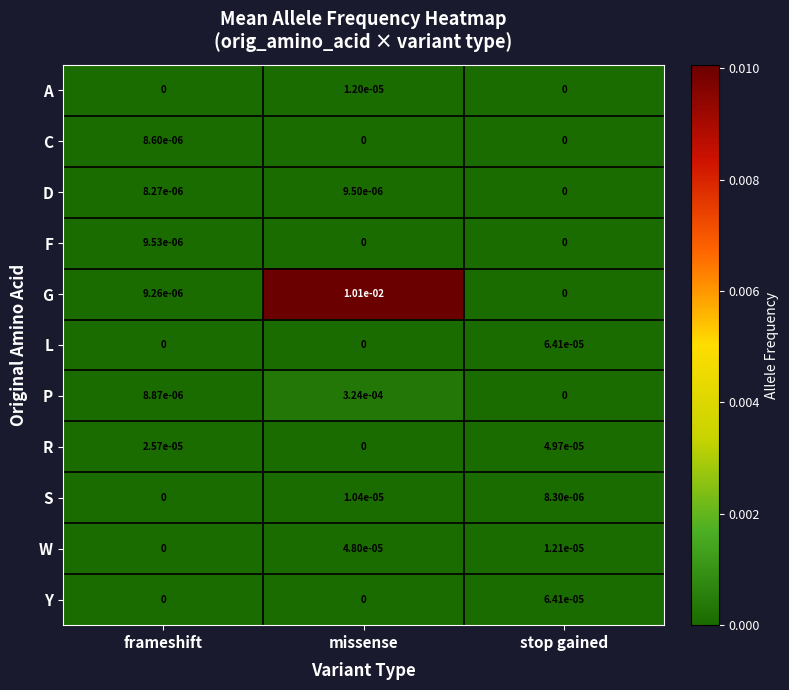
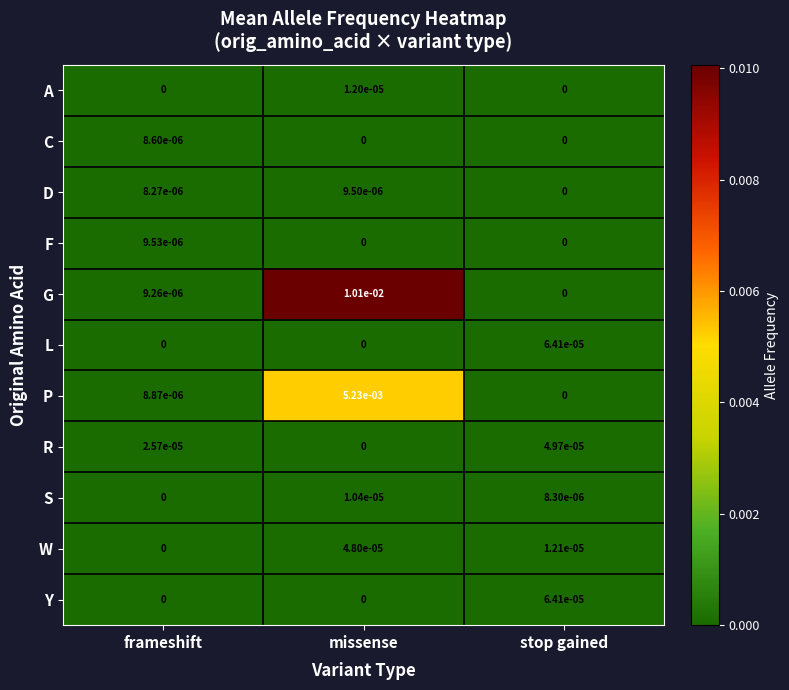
P, missense: 3.24e-04 -> 5.23e-03
